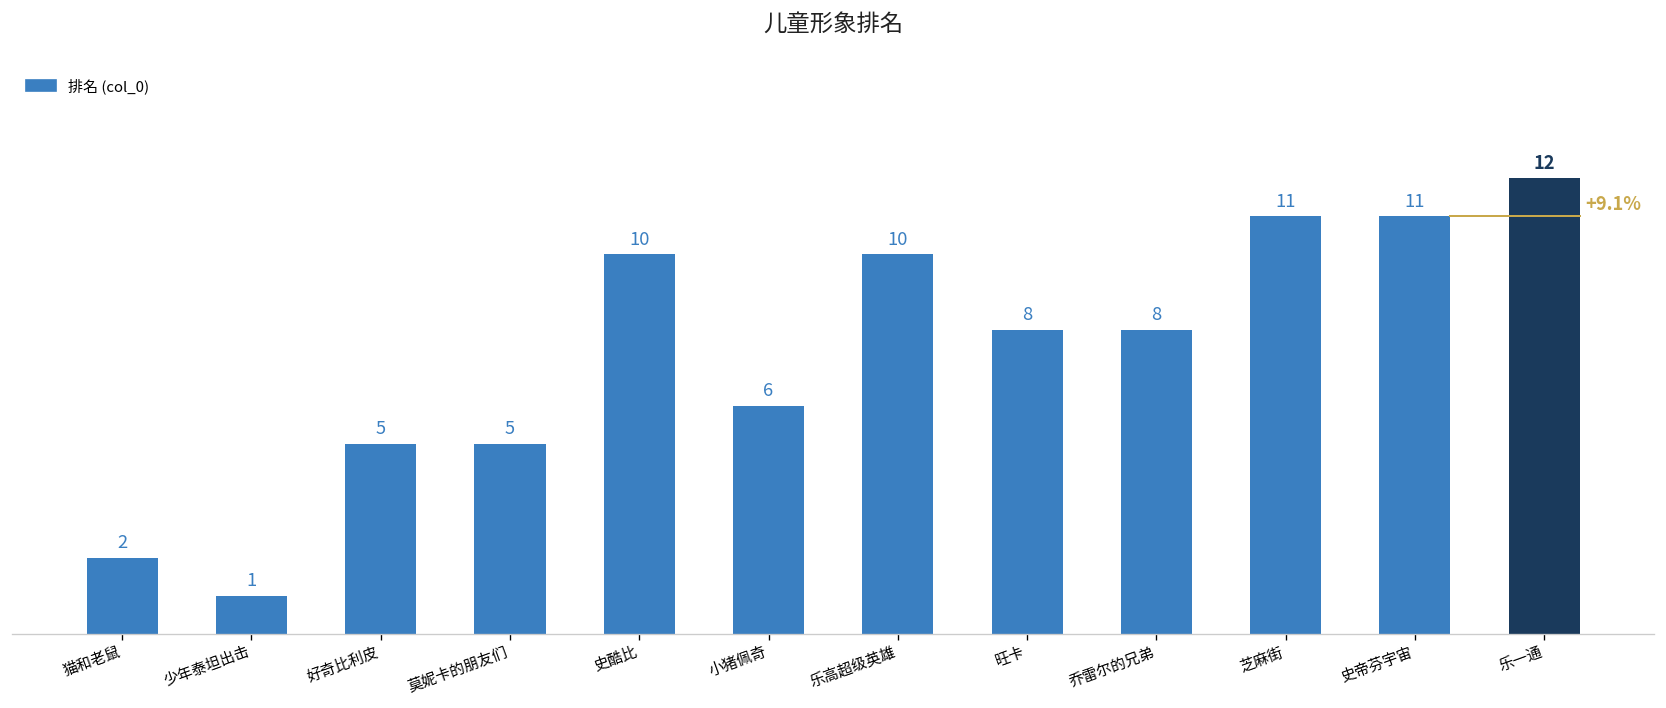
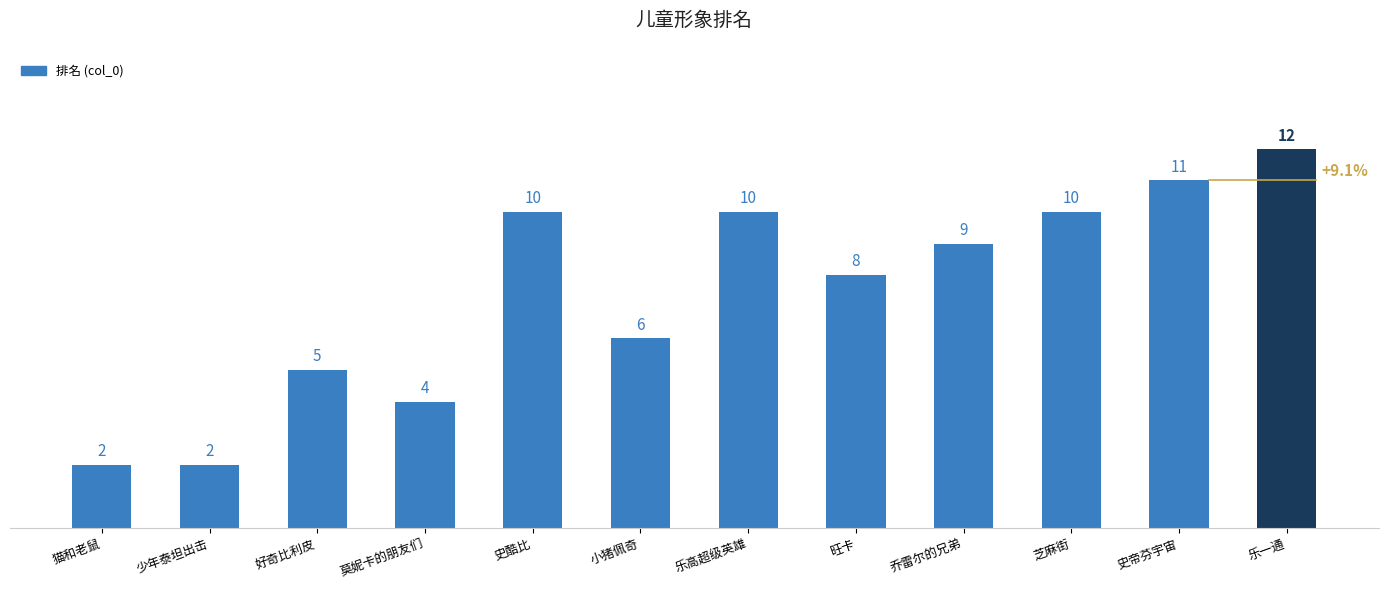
排名 (col_0), 少年泰坦出击: 1 -> 2
排名 (col_0), 莫妮卡的朋友们: 5 -> 4
排名 (col_0), 乔雷尔的兄弟: 8 -> 9
排名 (col_0), 芝麻街: 11 -> 10
